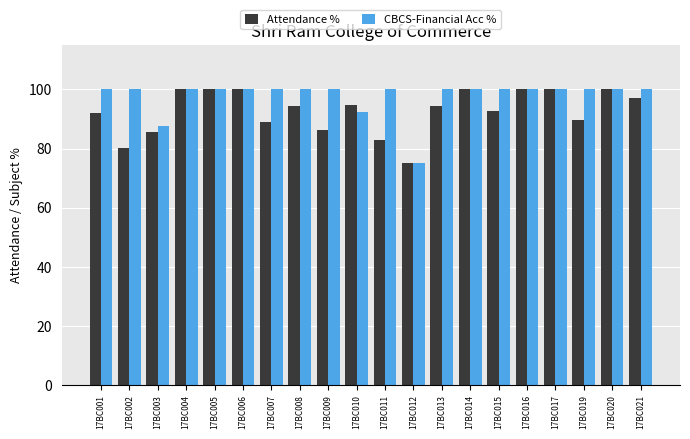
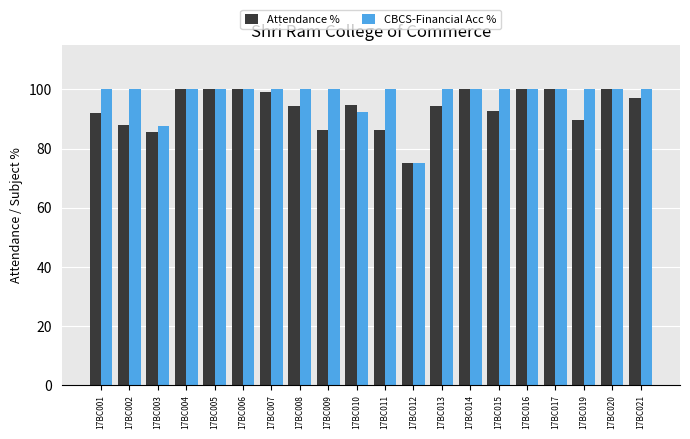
Attendance %, 17BC002: 80 -> 88
Attendance %, 17BC007: 89 -> 99
Attendance %, 17BC011: 83 -> 86
